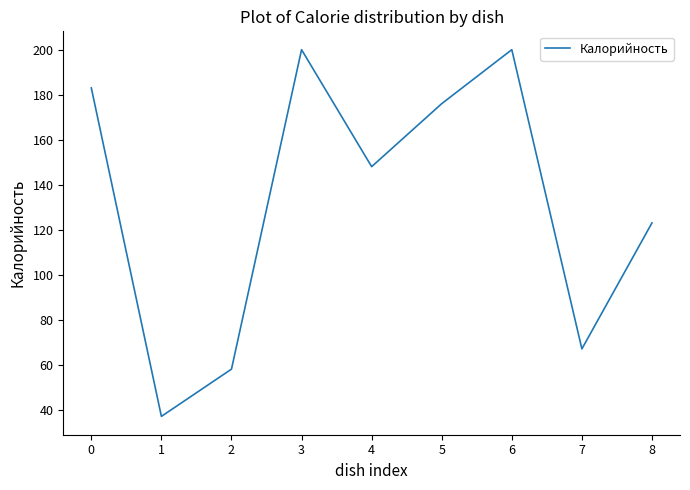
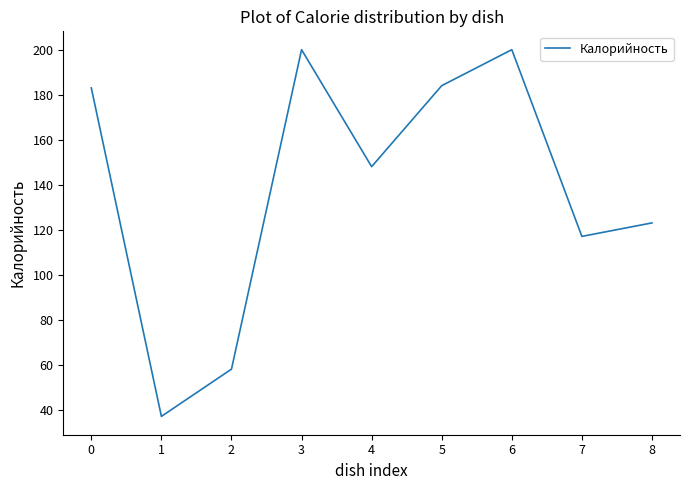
5: 176 -> 184
7: 67 -> 117
